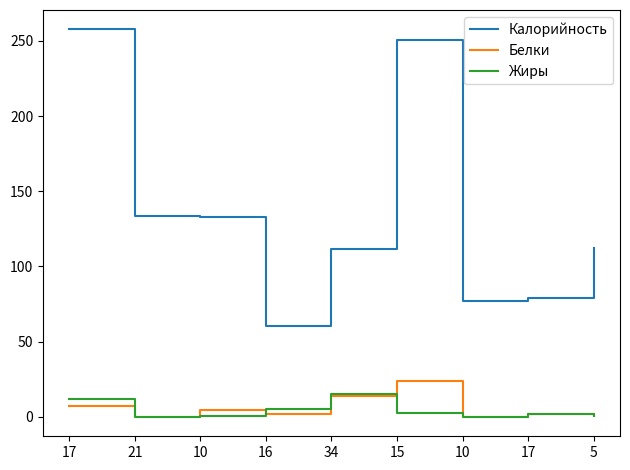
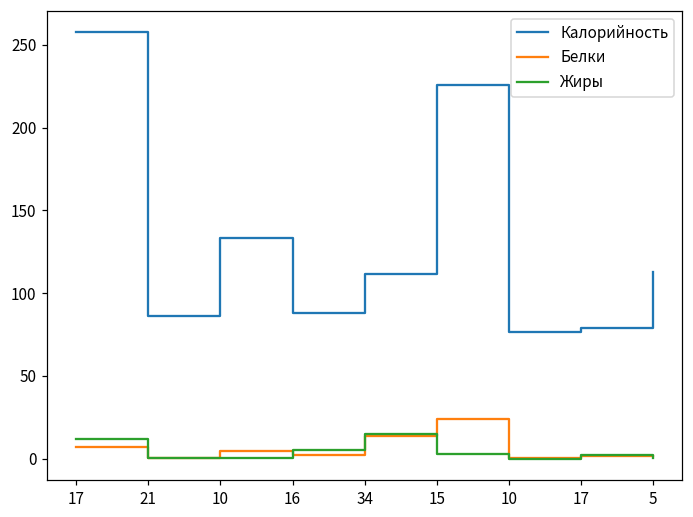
Калорийность, 21: 134 -> 86
Калорийность, 16: 60 -> 88
Калорийность, 15: 250 -> 226
